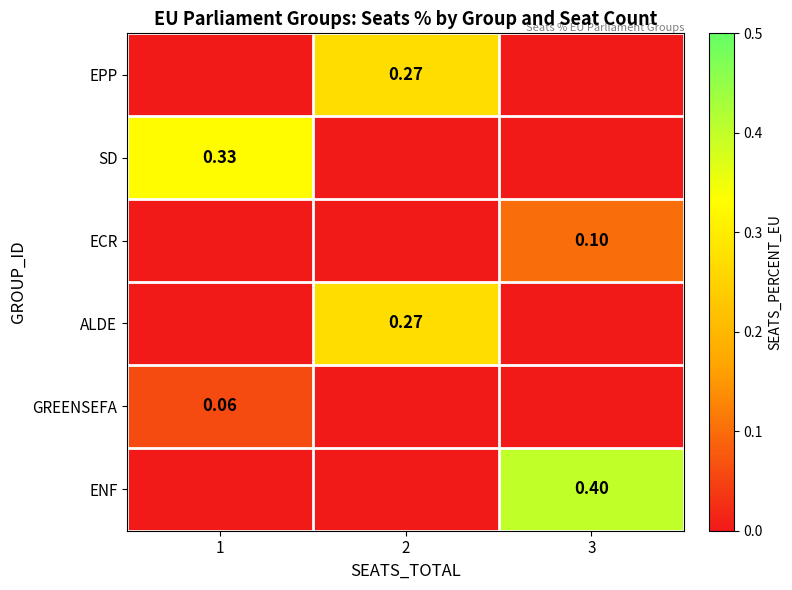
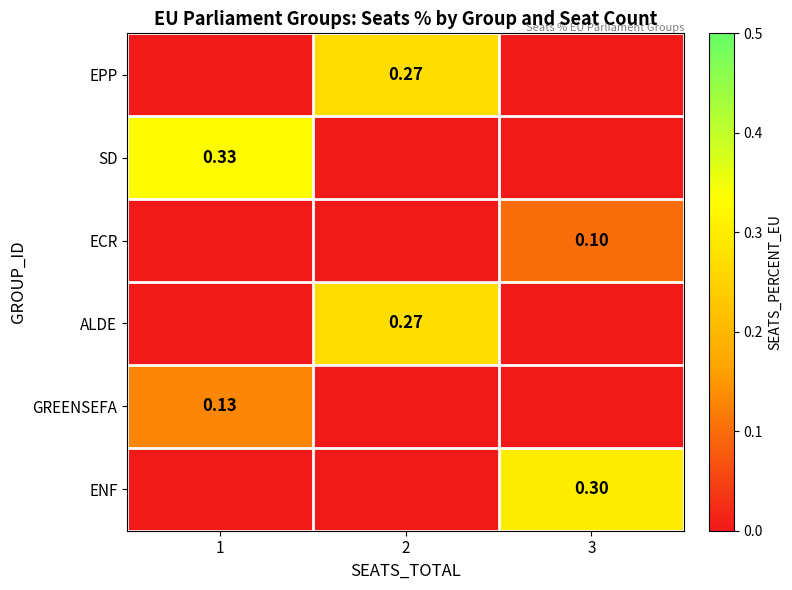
GREENSEFA, 1: 0.06 -> 0.13
ENF, 3: 0.40 -> 0.30
